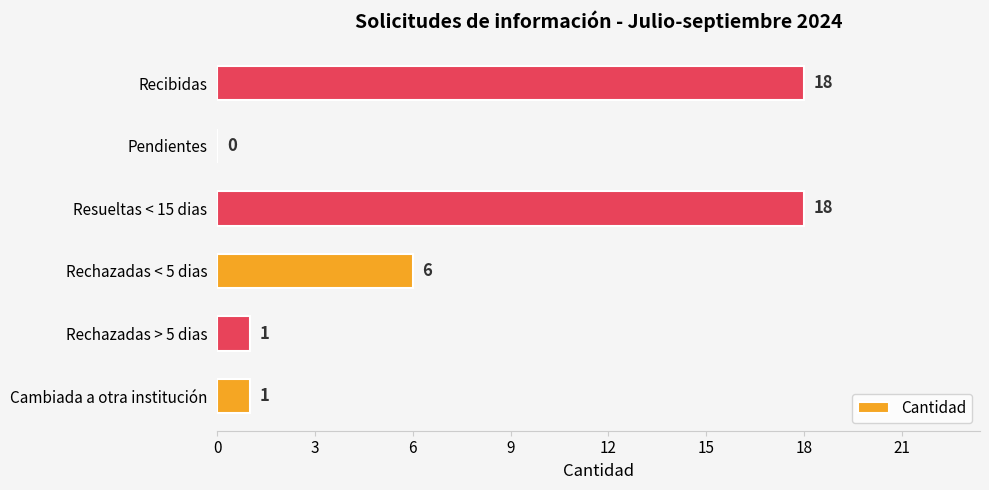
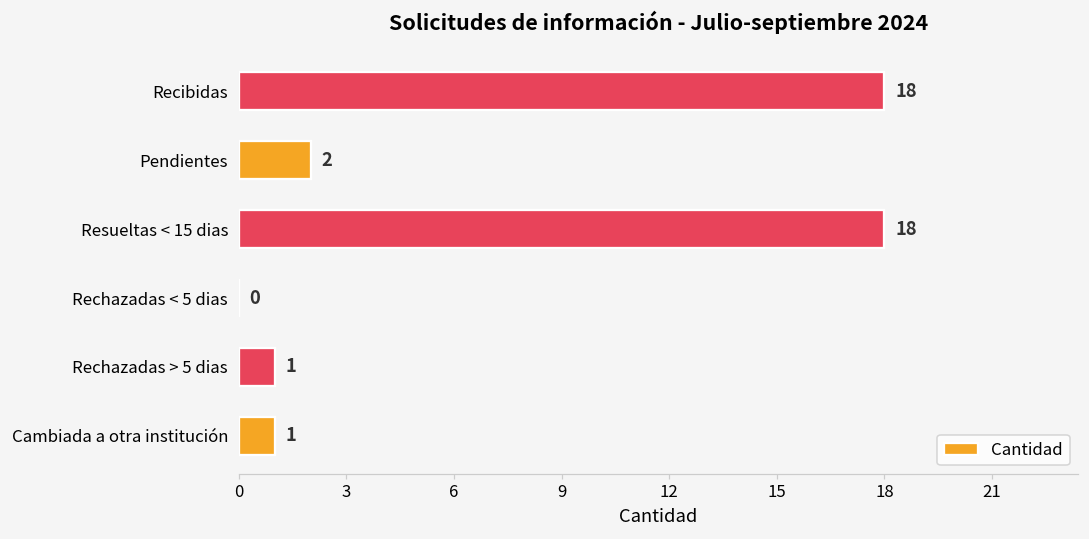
Pendientes: 0 -> 2
Rechazadas < 5 dias: 6 -> 0
